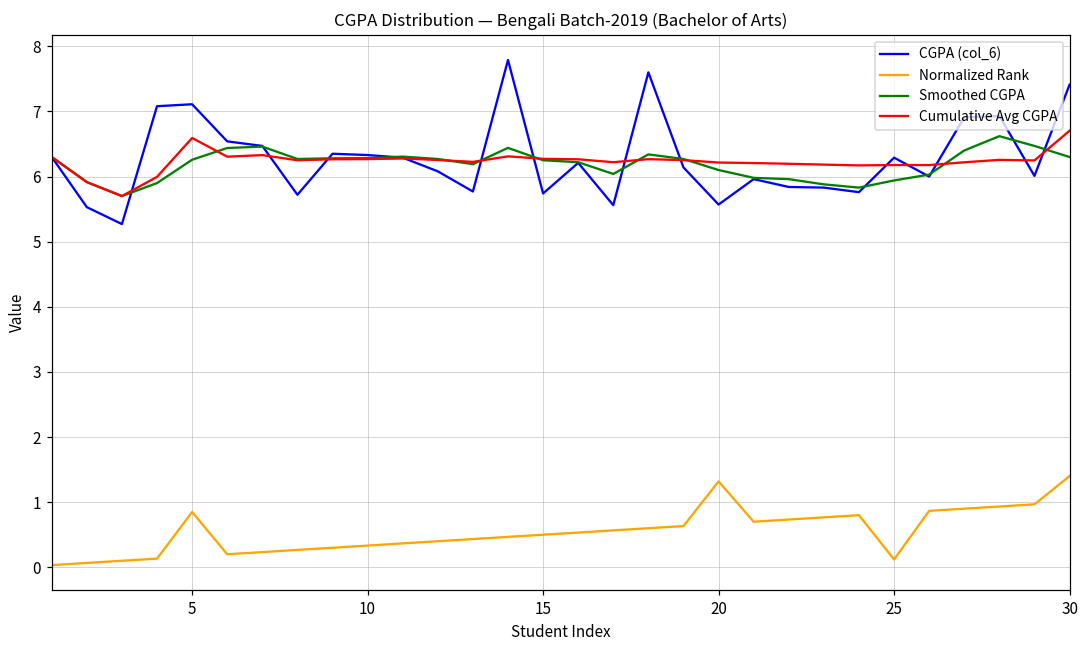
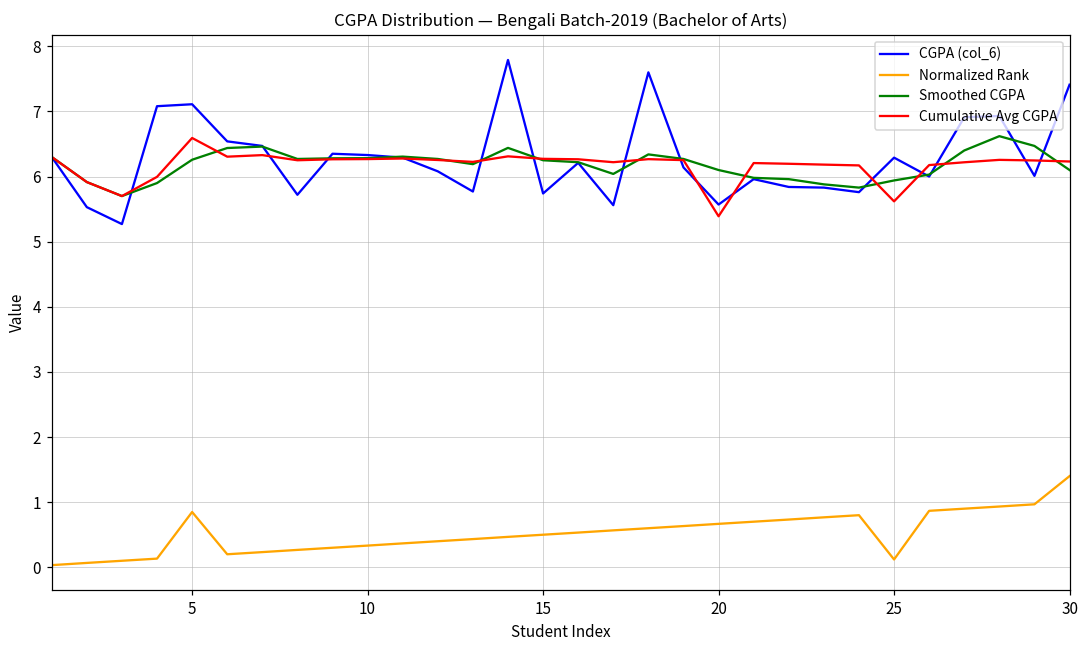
Normalized Rank, 20: 1.3 -> 0.7
Cumulative Avg CGPA, 20: 6.2 -> 5.4
Cumulative Avg CGPA, 25: 6.2 -> 5.6
Smoothed CGPA, 30: 6.3 -> 6.1
Cumulative Avg CGPA, 30: 6.7 -> 6.2
